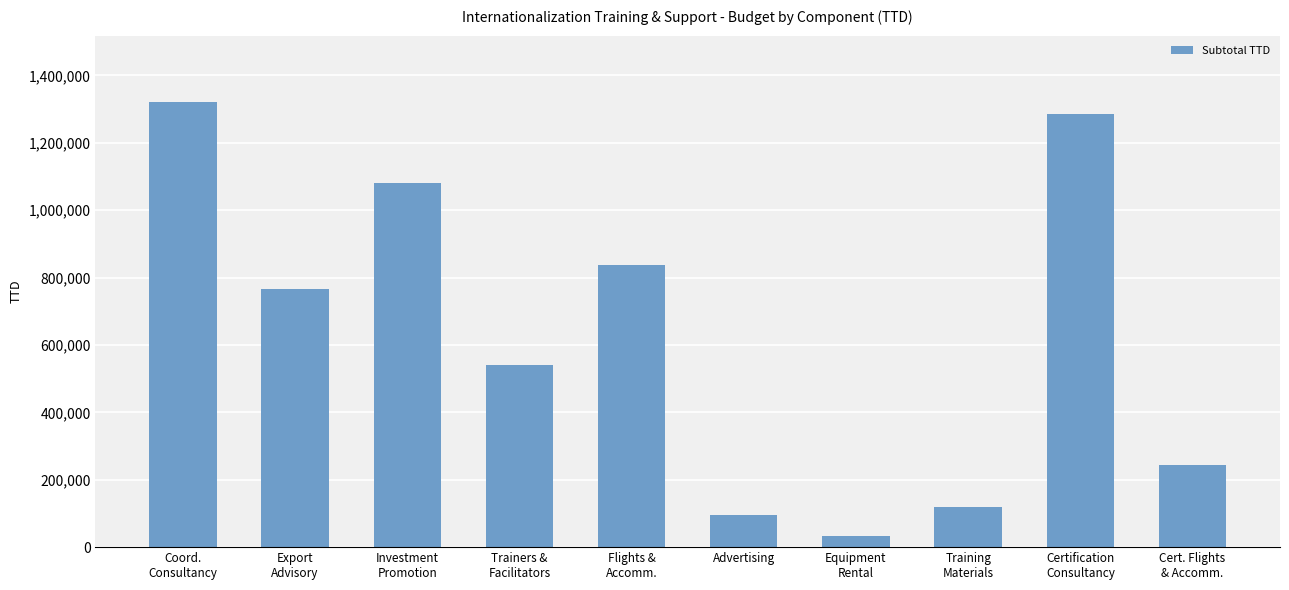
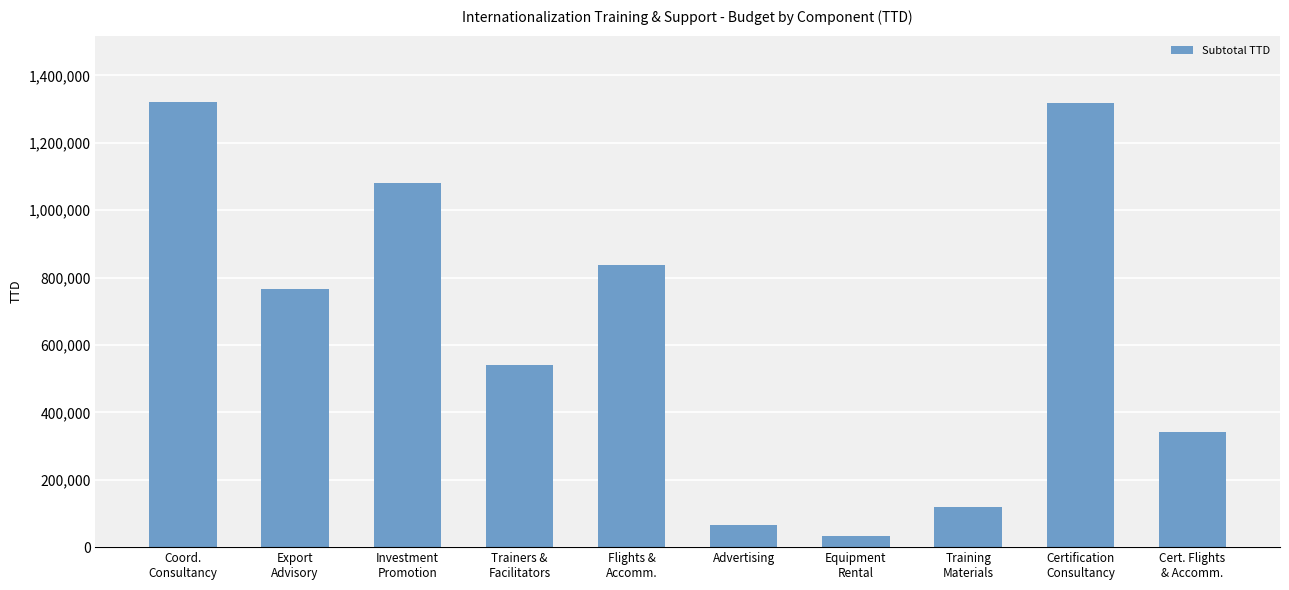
Advertising: 100,000 -> 70,000
Certification Consultancy: 1,280,000 -> 1,320,000
Cert. Flights & Accomm.: 240,000 -> 340,000
